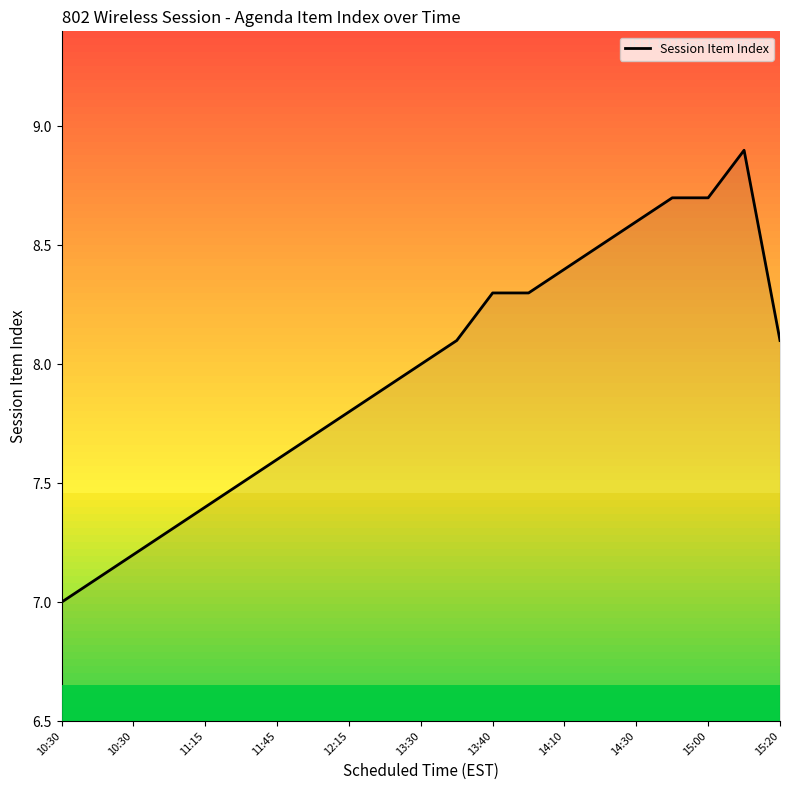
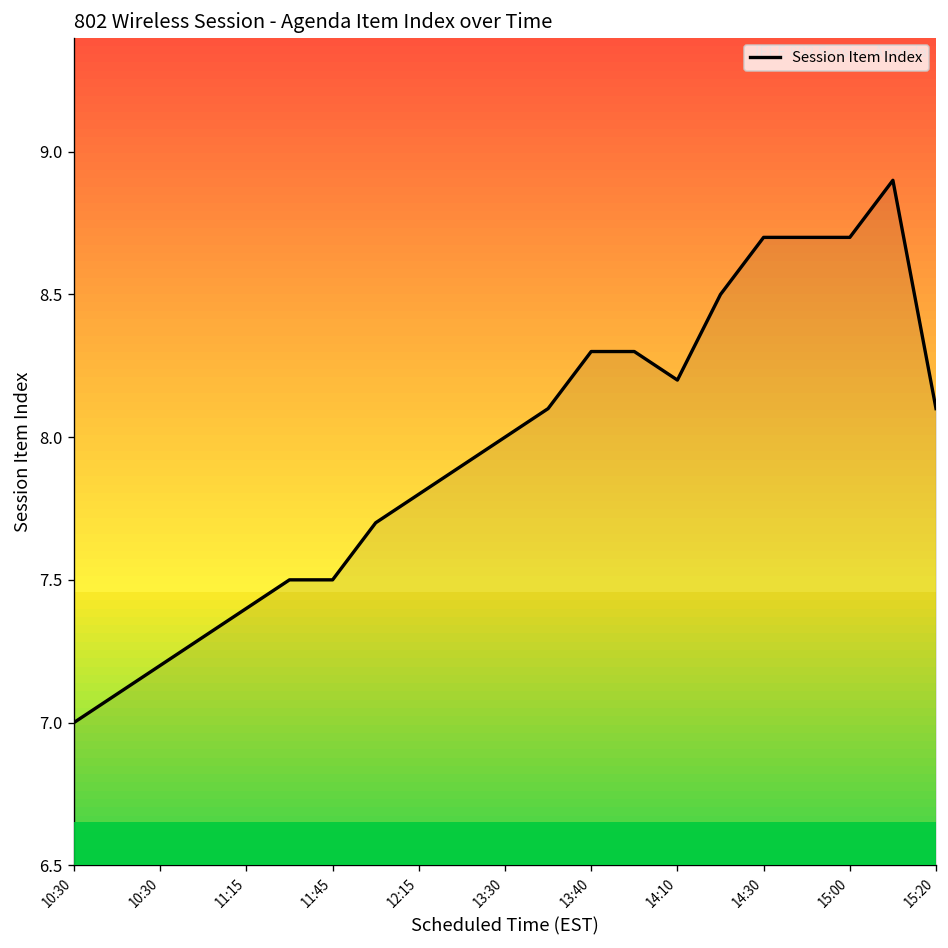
11:45: 7.6 -> 7.5
14:10: 8.4 -> 8.2
14:30: 8.6 -> 8.7
